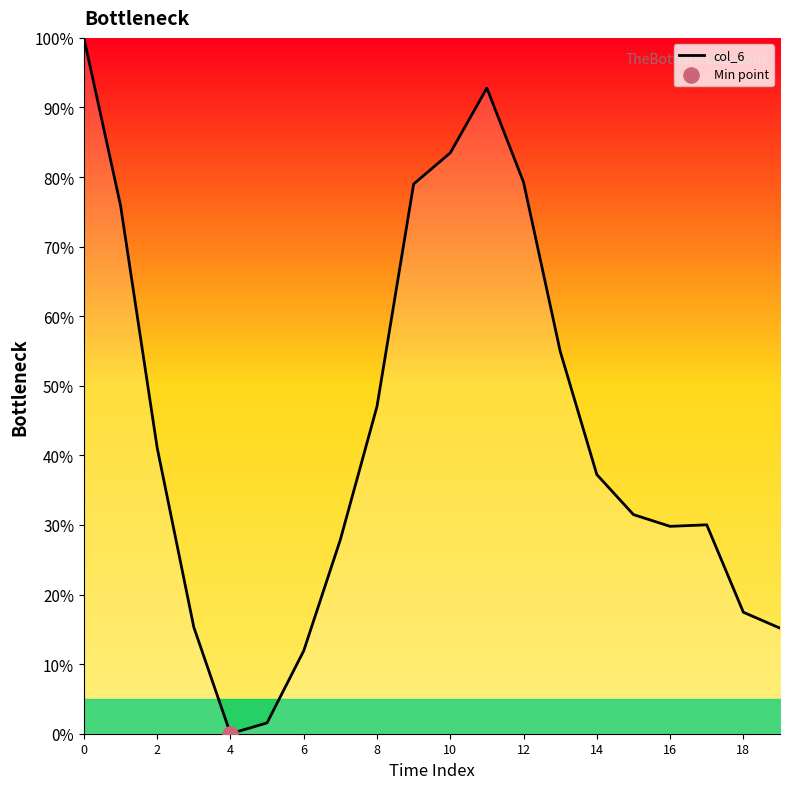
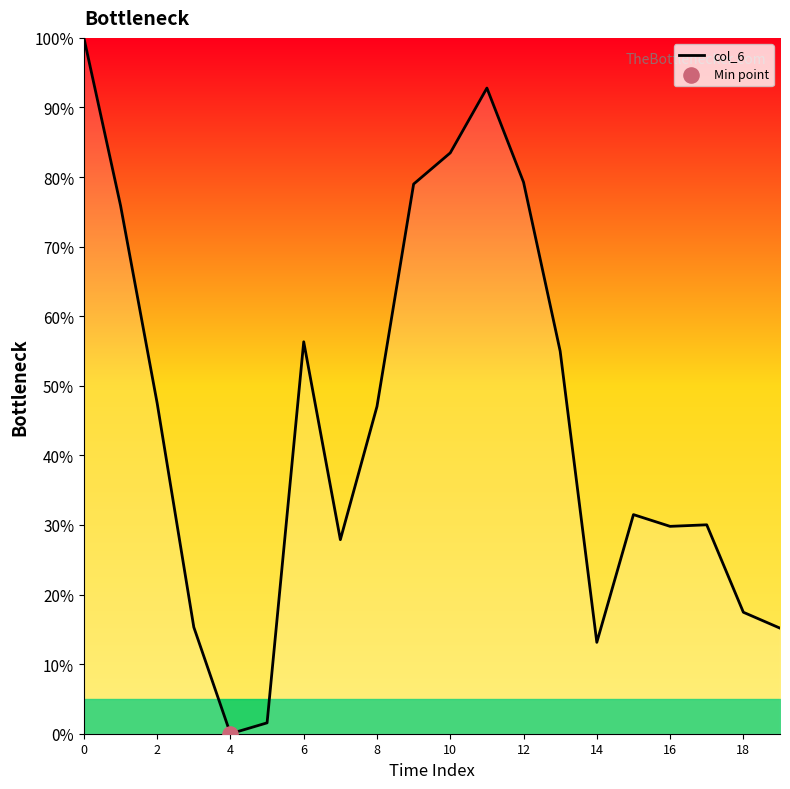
col_6, 2: 41% -> 47%
col_6, 6: 12% -> 56%
col_6, 14: 37% -> 13%
